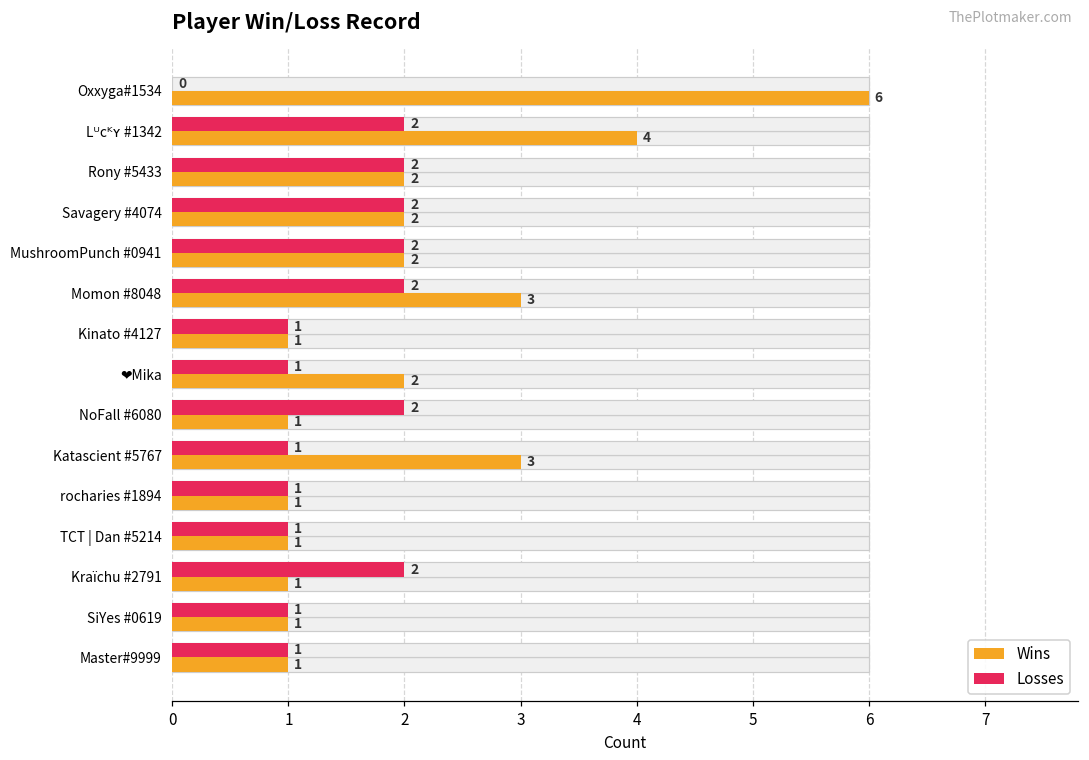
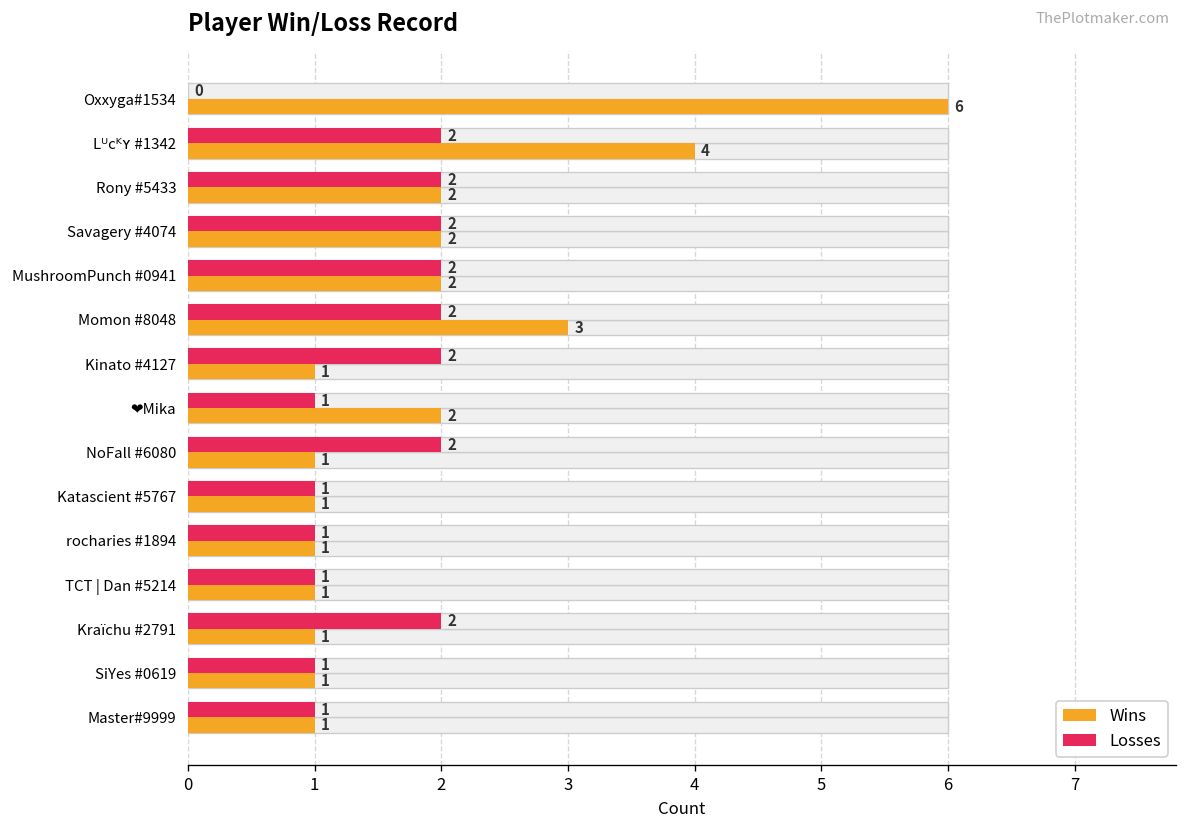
Losses, Kinato #4127: 1 -> 2
Wins, Katascient #5767: 3 -> 1
